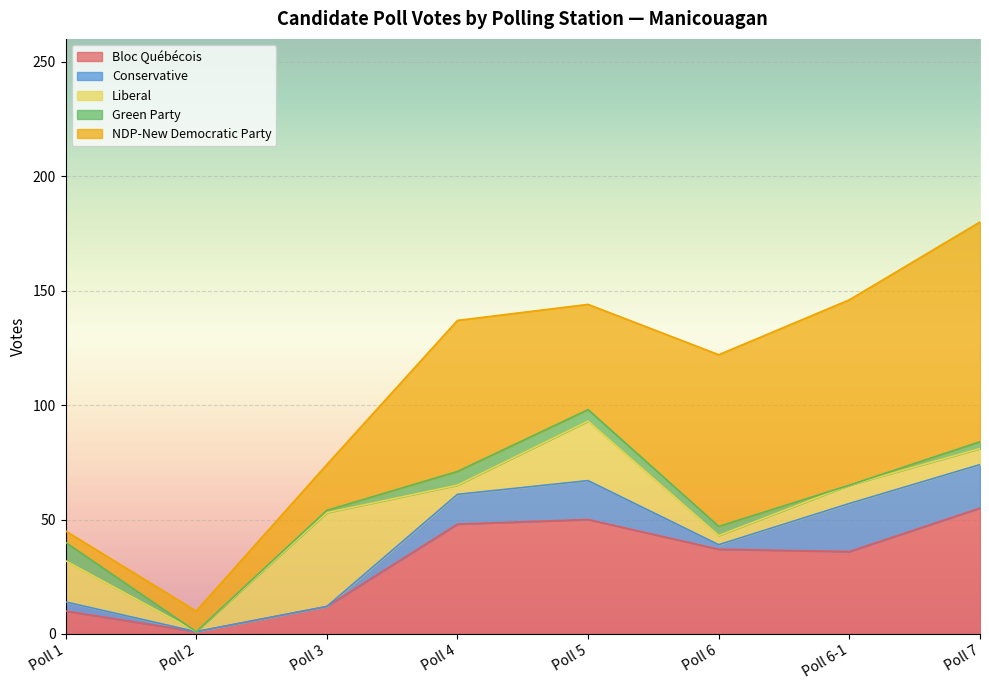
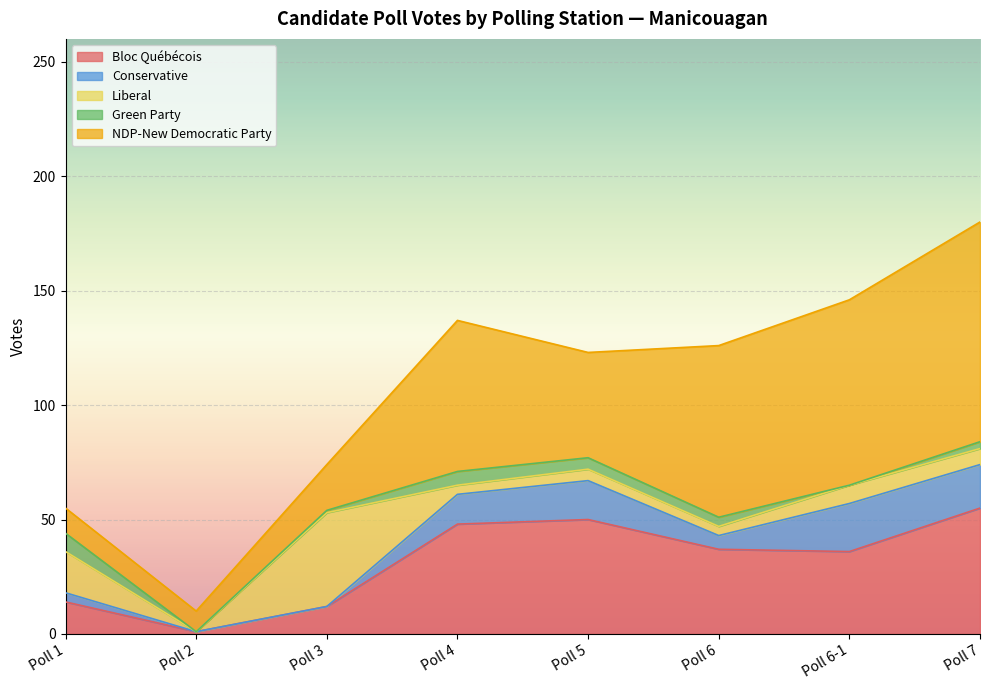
Bloc Québécois, Poll 1: 10 -> 14
NDP-New Democratic Party, Poll 1: 5 -> 11
Liberal, Poll 5: 26 -> 5
Conservative, Poll 6: 2 -> 6
